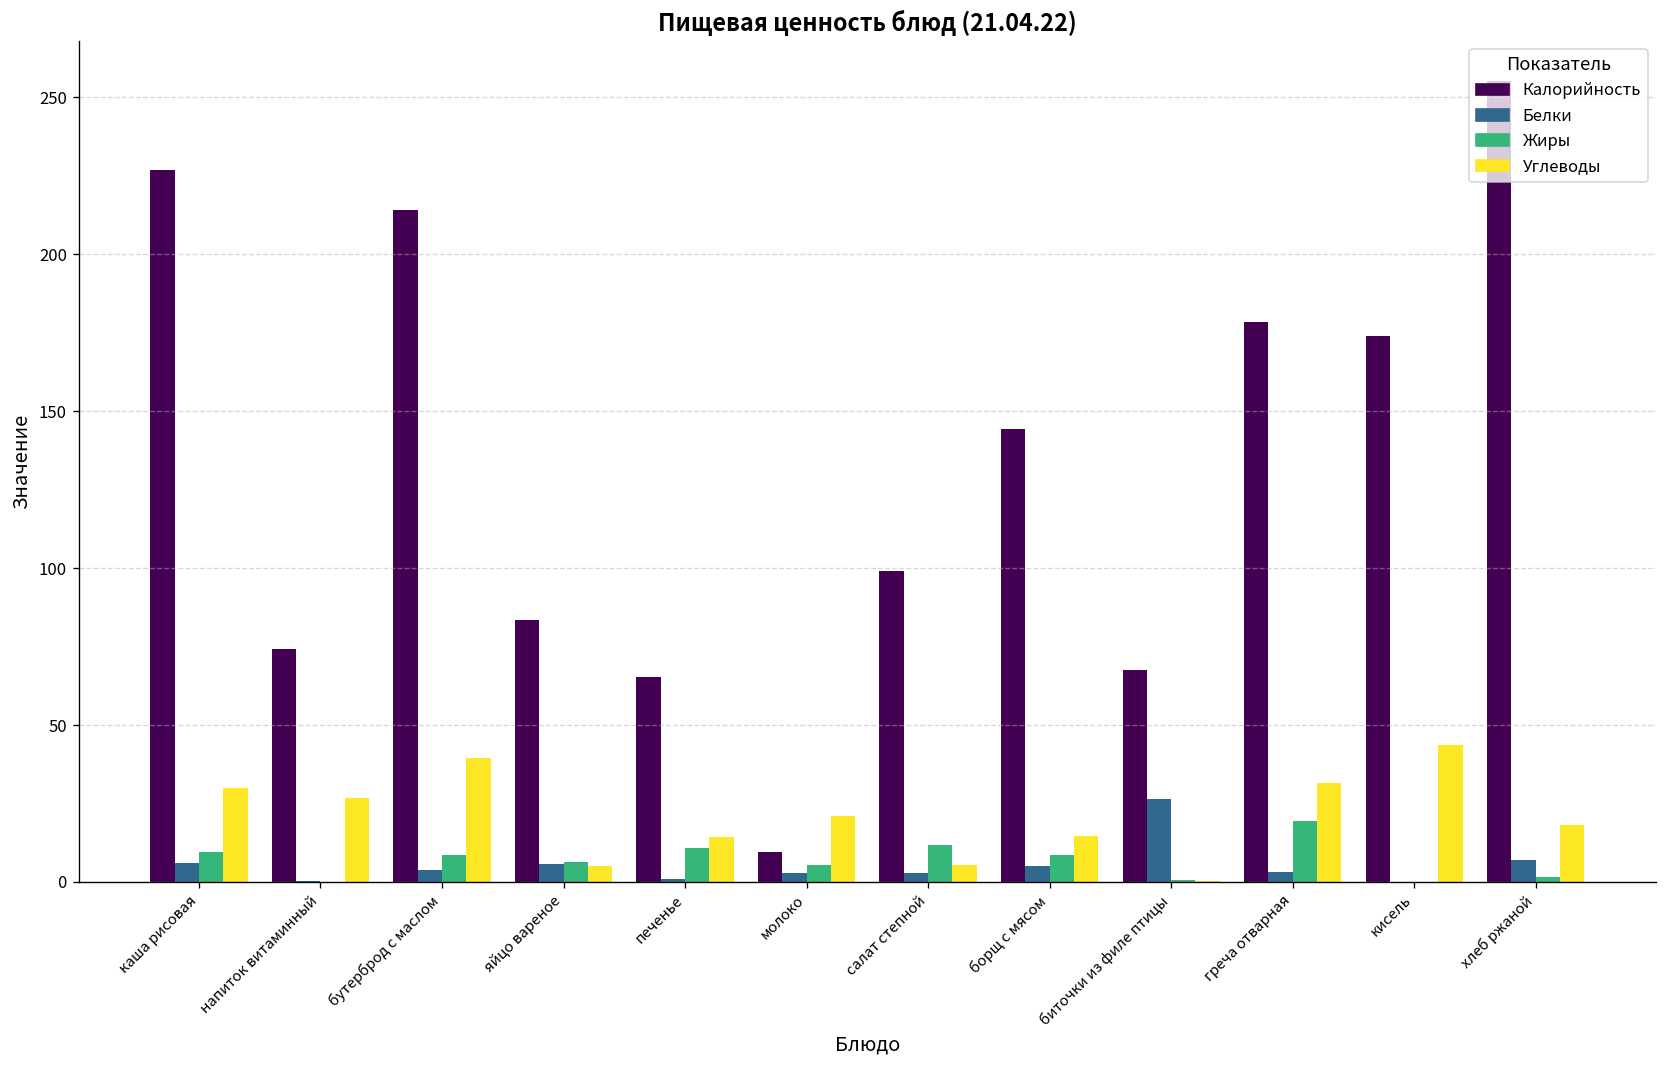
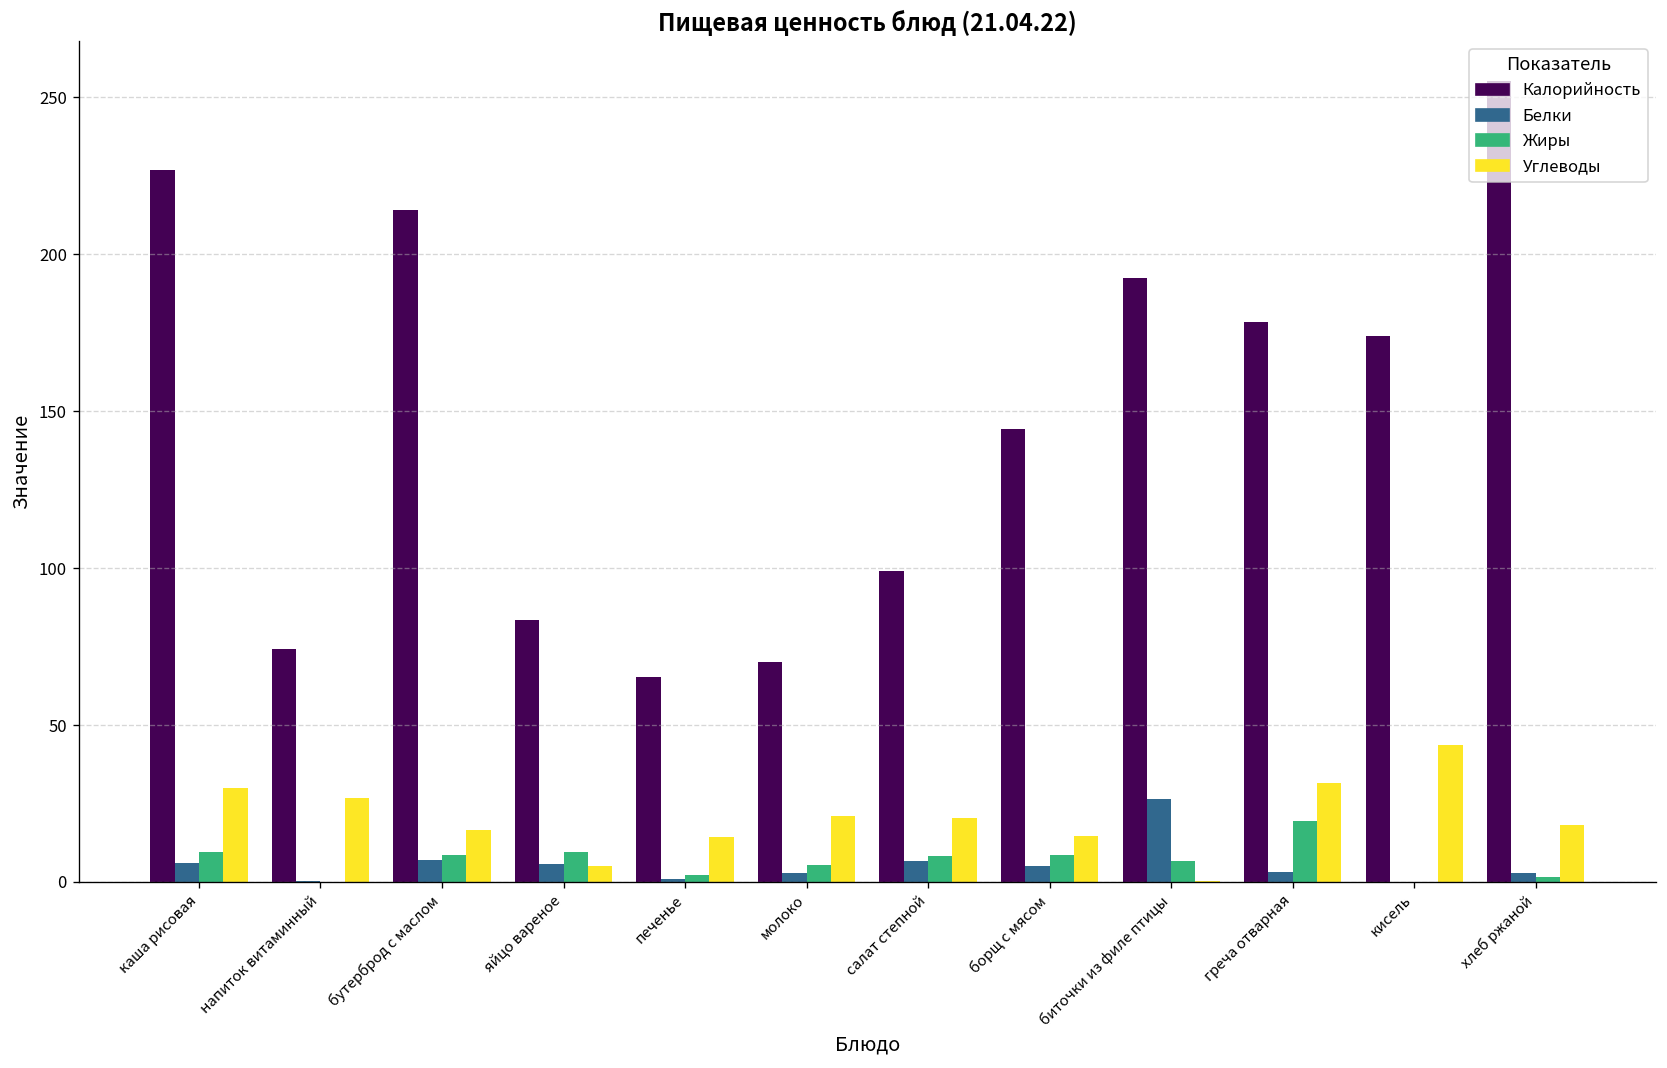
Белки, бутерброд с маслом: 4 -> 7
Углеводы, бутерброд с маслом: 39 -> 17
Жиры, яйцо вареное: 6 -> 10
Жиры, печенье: 11 -> 2
Калорийность, молоко: 9 -> 70
Белки, салат степной: 3 -> 7
Жиры, салат степной: 12 -> 8
Углеводы, салат степной: 5 -> 20
Калорийность, биточки из филе птицы: 67 -> 193
Жиры, биточки из филе птицы: 1 -> 7
Белки, хлеб ржаной: 7 -> 3
